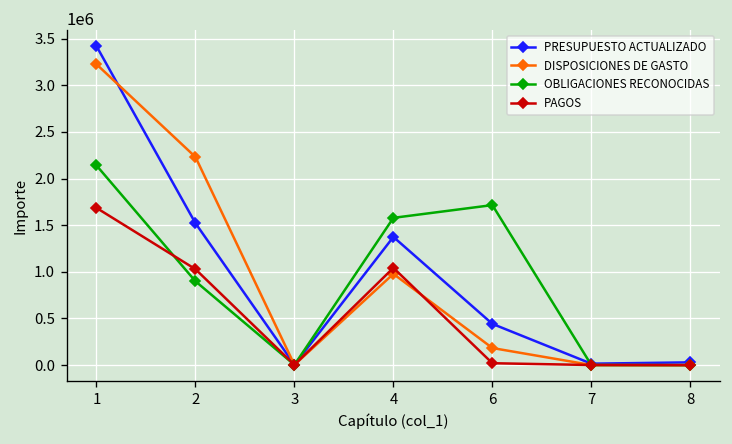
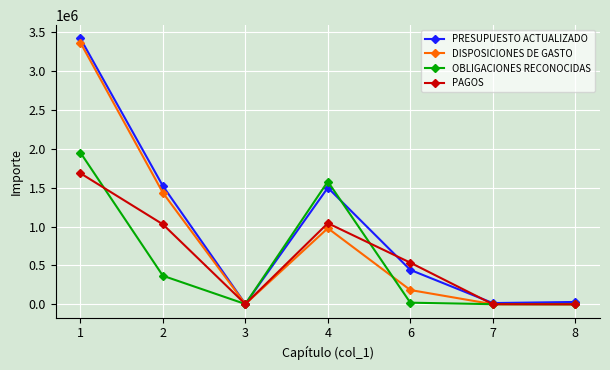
DISPOSICIONES DE GASTO, 1: 3200000 -> 3400000
OBLIGACIONES RECONOCIDAS, 1: 2100000 -> 2000000
DISPOSICIONES DE GASTO, 2: 2200000 -> 1400000
OBLIGACIONES RECONOCIDAS, 2: 900000 -> 400000
PRESUPUESTO ACTUALIZADO, 4: 1400000 -> 1500000
OBLIGACIONES RECONOCIDAS, 6: 1700000 -> 0
PAGOS, 6: 0 -> 500000
